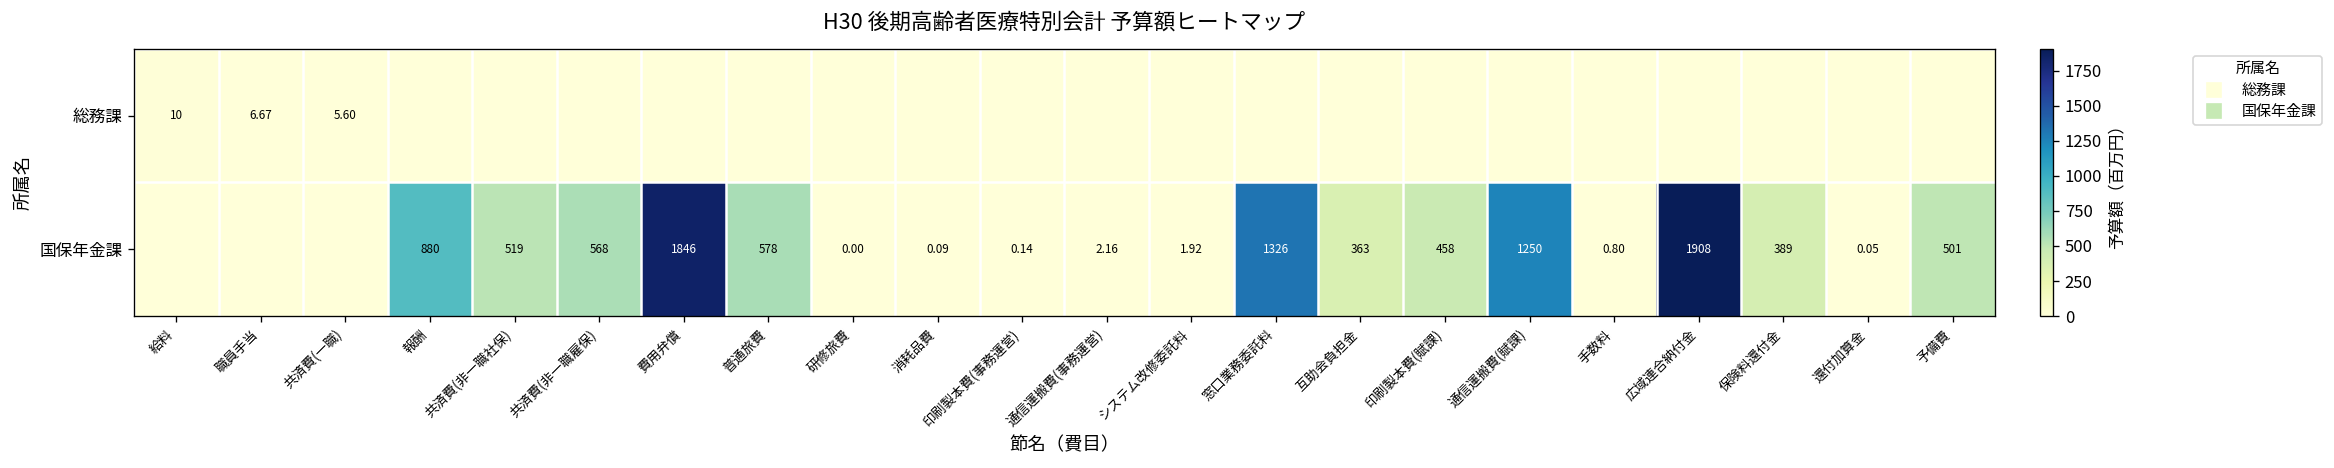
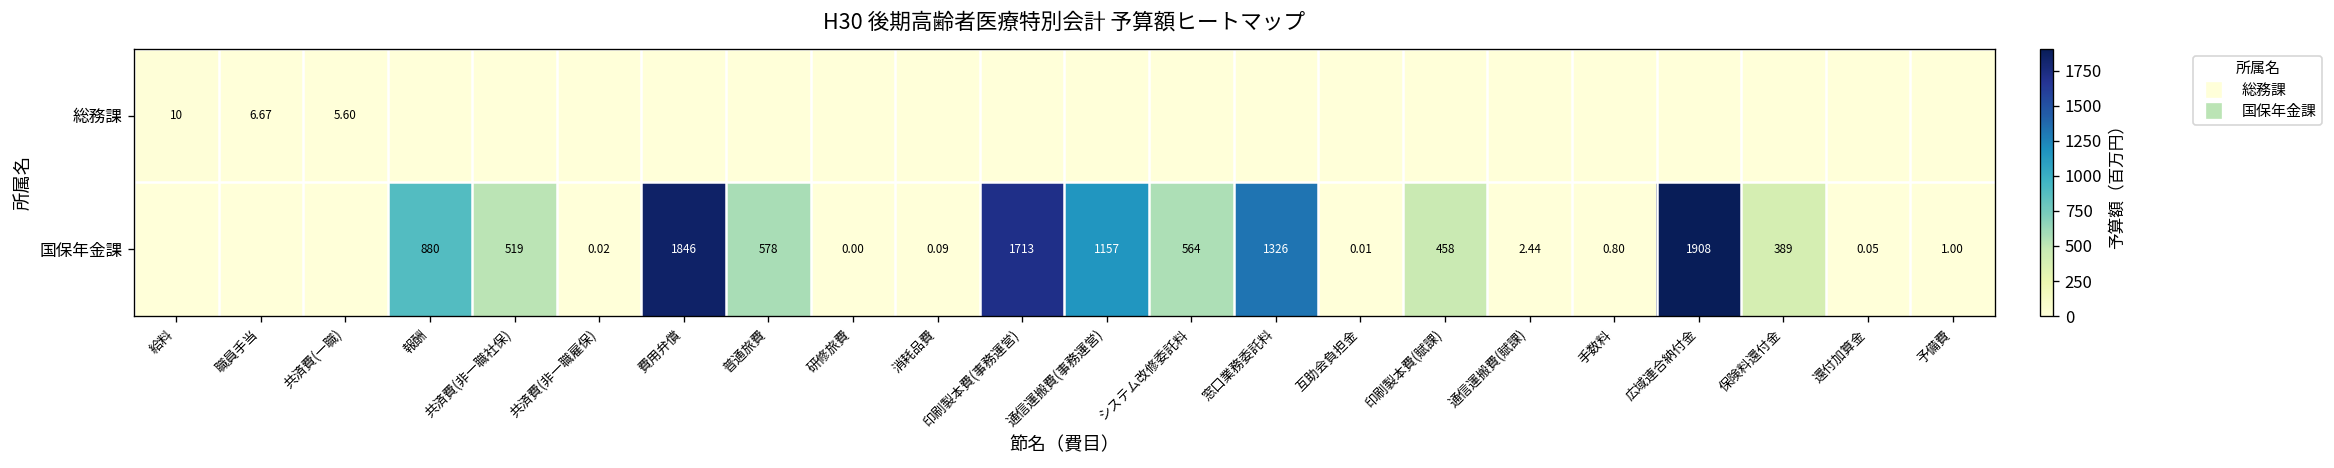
国保年金課, 共済費(非一職雇保): 568 -> 0.02
国保年金課, 印刷製本費(事務運営): 0.14 -> 1713
国保年金課, 通信運搬費(事務運営): 2.16 -> 1157
国保年金課, システム改修委託料: 1.92 -> 564
国保年金課, 互助会負担金: 363 -> 0.01
国保年金課, 通信運搬費(賦課): 1250 -> 2.44
国保年金課, 予備費: 501 -> 1.00
